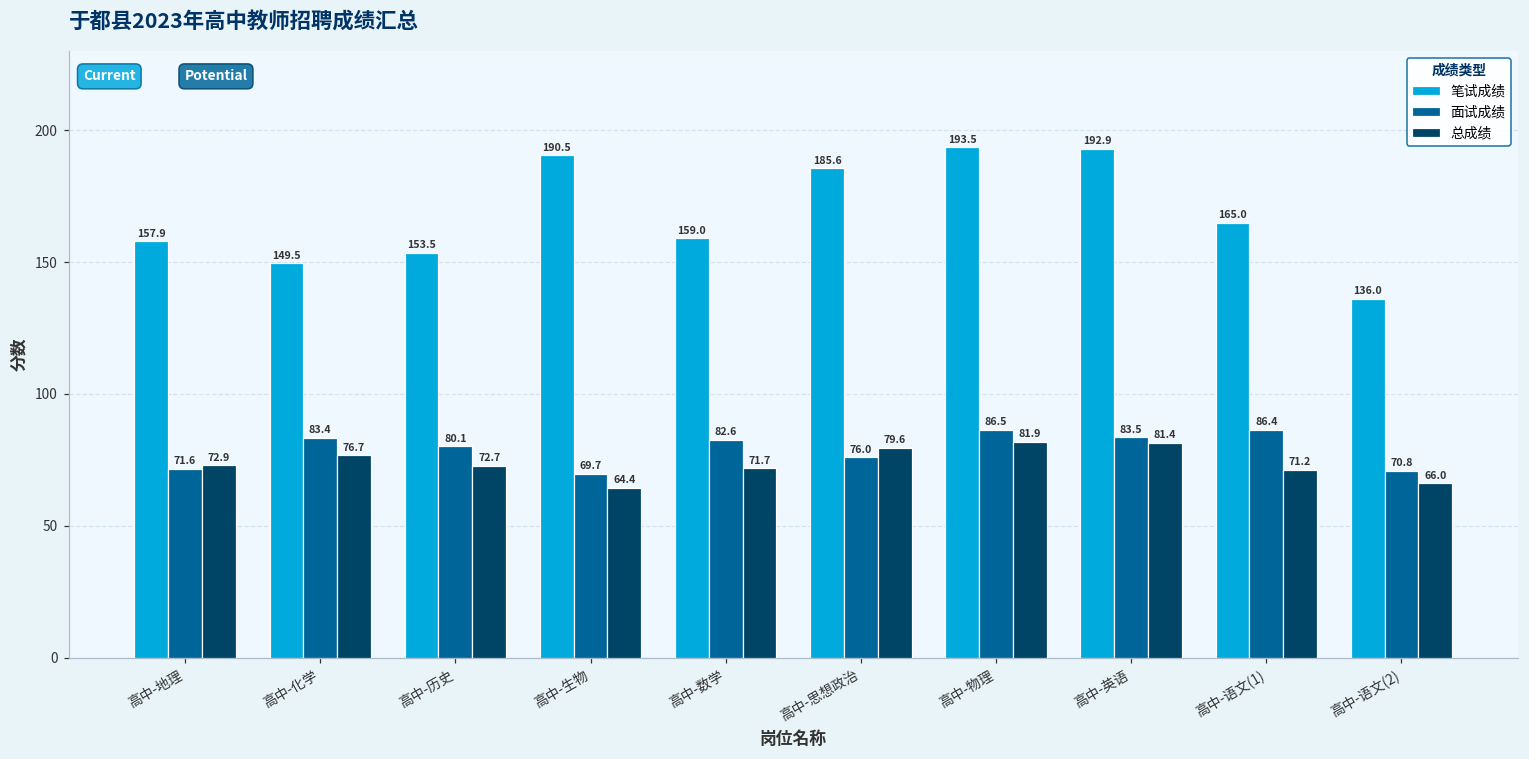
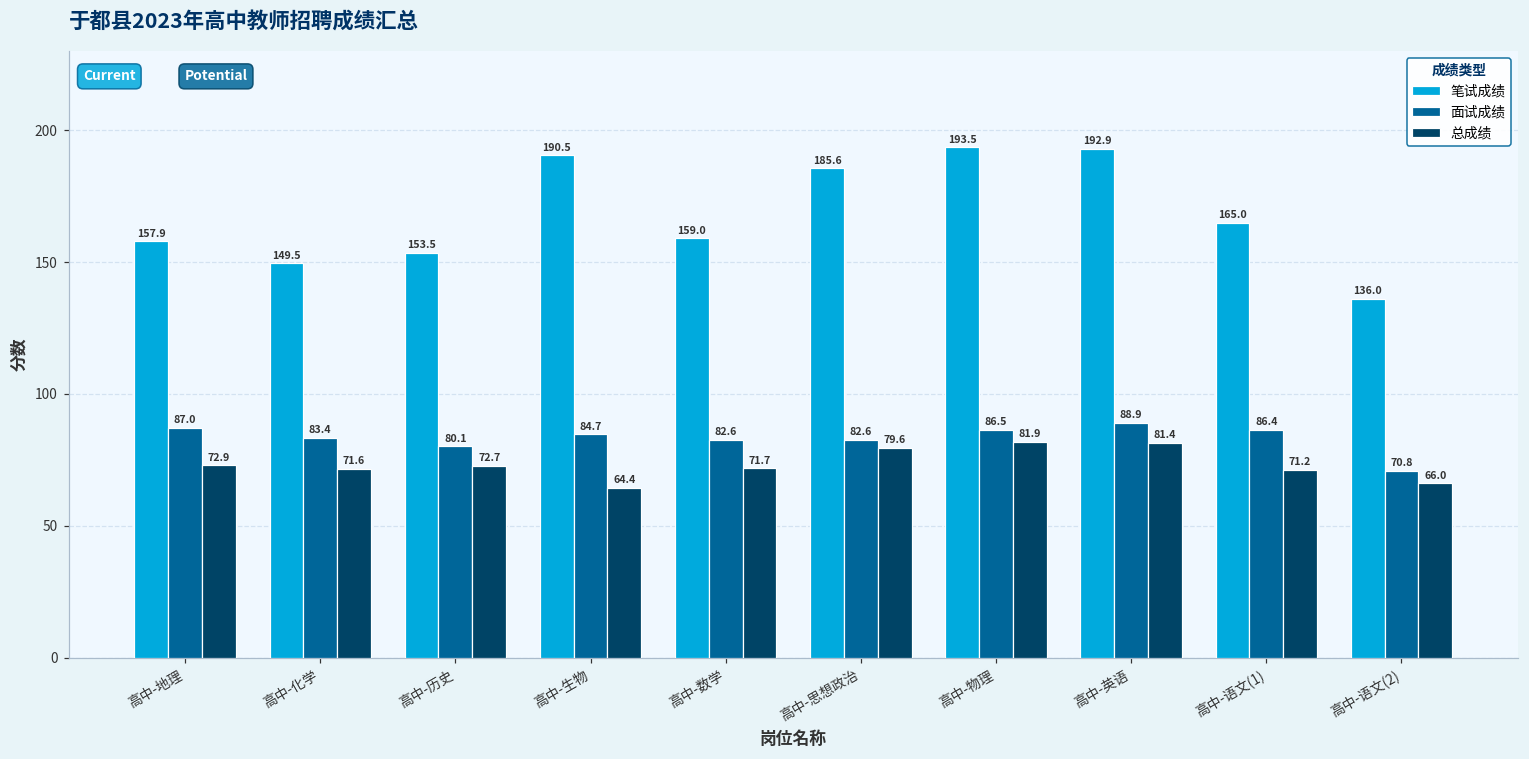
面试成绩, 高中-地理: 71.6 -> 87.0
总成绩, 高中-化学: 76.7 -> 71.6
面试成绩, 高中-生物: 69.7 -> 84.7
面试成绩, 高中-思想政治: 76.0 -> 82.6
面试成绩, 高中-英语: 83.5 -> 88.9
